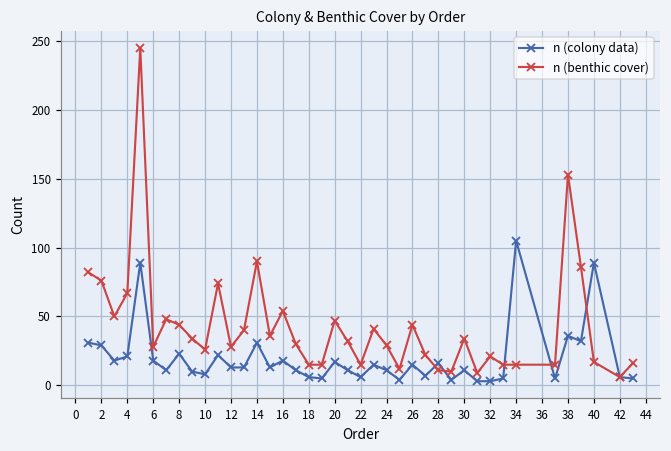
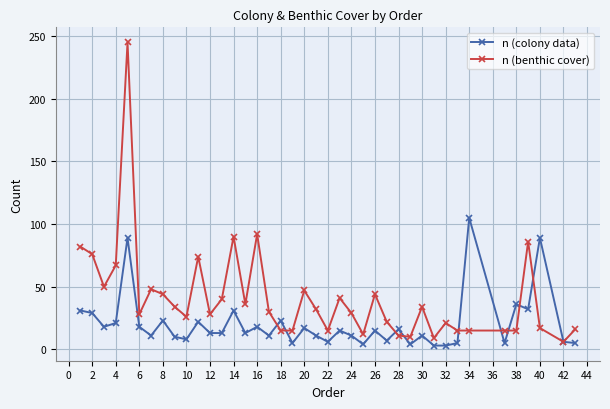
n (benthic cover), 16: 54 -> 92
n (colony data), 18: 6 -> 23
n (benthic cover), 38: 153 -> 15
